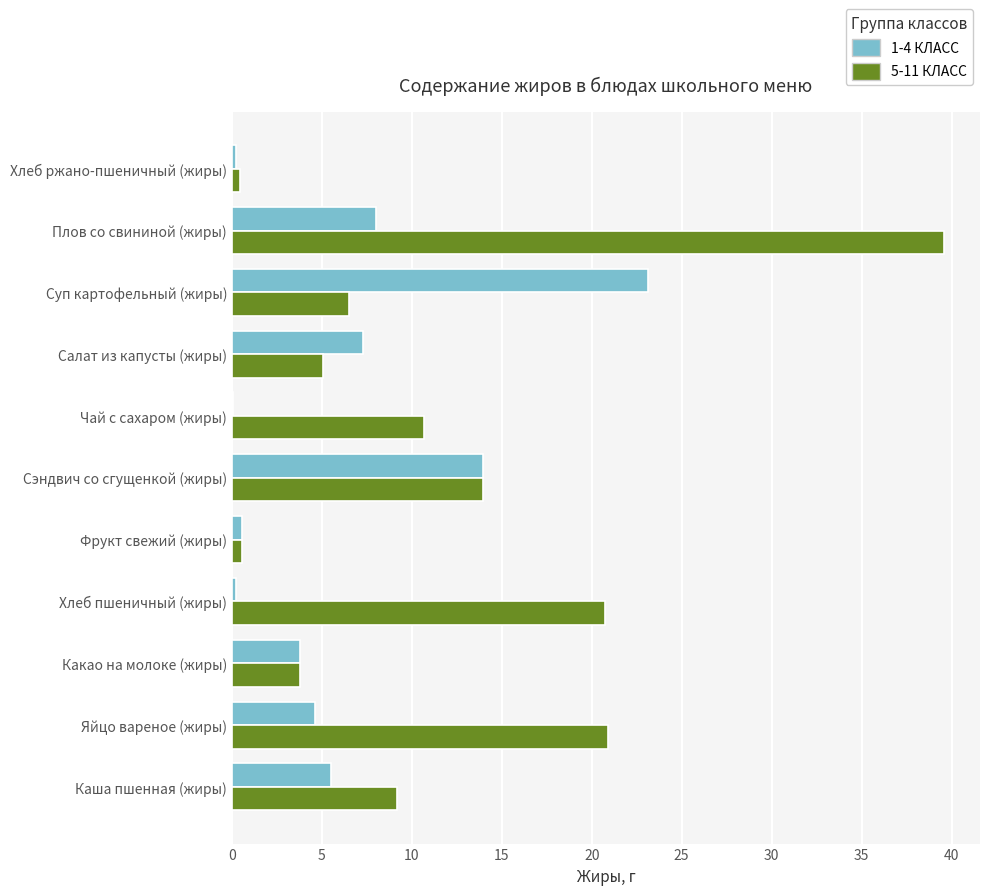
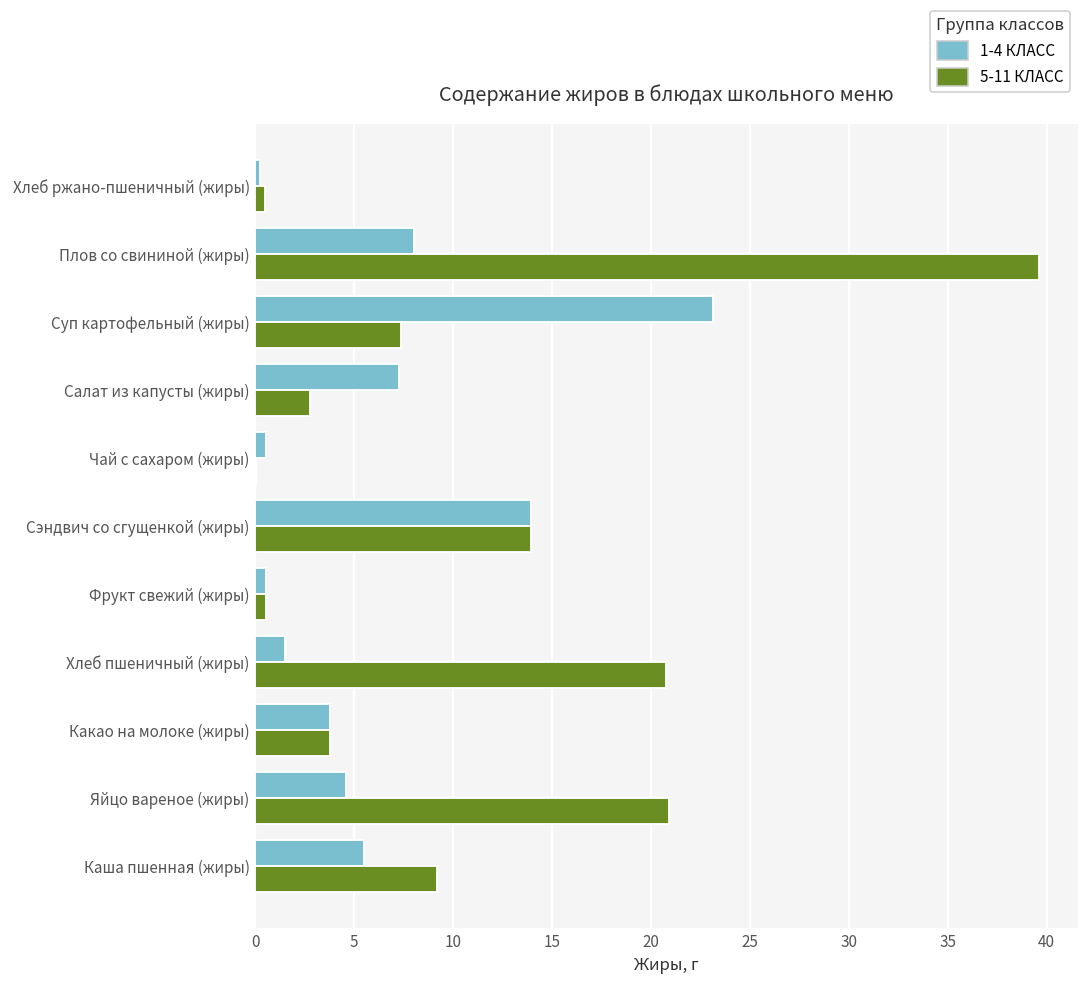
5-11 КЛАСС, Суп картофельный (жиры): 6.5 -> 7.4
5-11 КЛАСС, Салат из капусты (жиры): 5.1 -> 2.8
1-4 КЛАСС, Чай с сахаром (жиры): 0.1 -> 0.6
5-11 КЛАСС, Чай с сахаром (жиры): 10.7 -> 0.1
1-4 КЛАСС, Хлеб пшеничный (жиры): 0.2 -> 1.5
